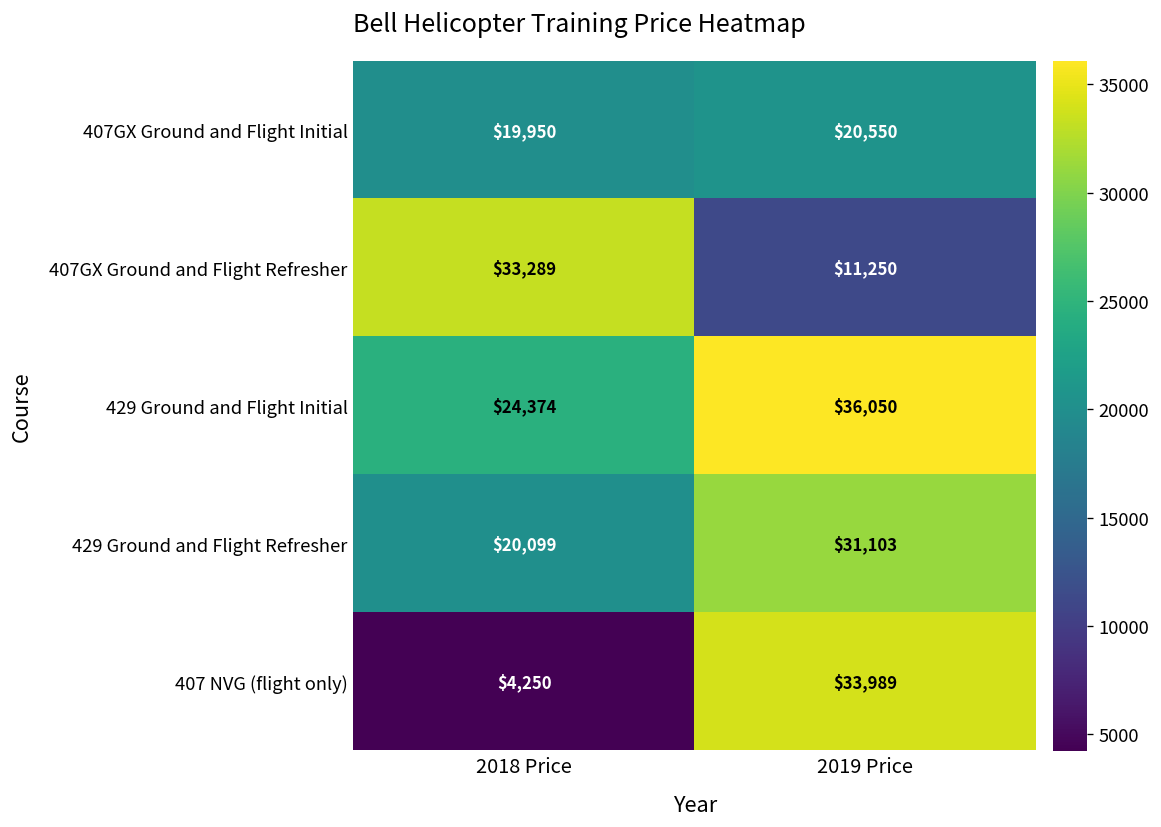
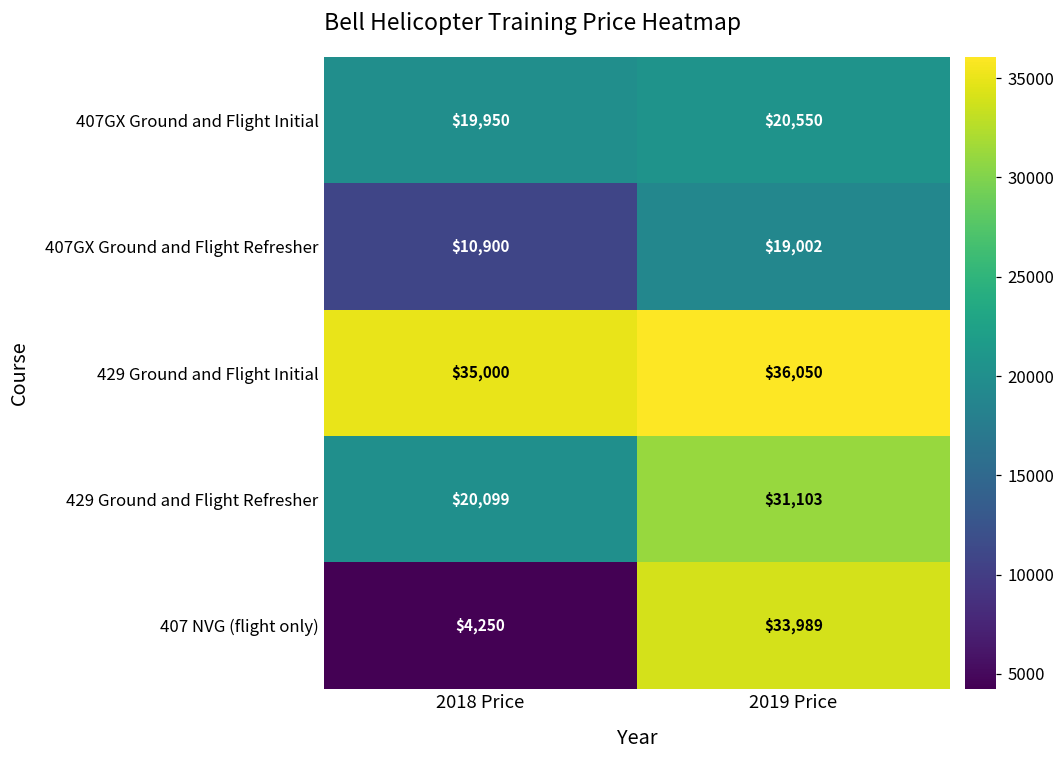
407GX Ground and Flight Refresher, 2018 Price: $33,289 -> $10,900
407GX Ground and Flight Refresher, 2019 Price: $11,250 -> $19,002
429 Ground and Flight Initial, 2018 Price: $24,374 -> $35,000
